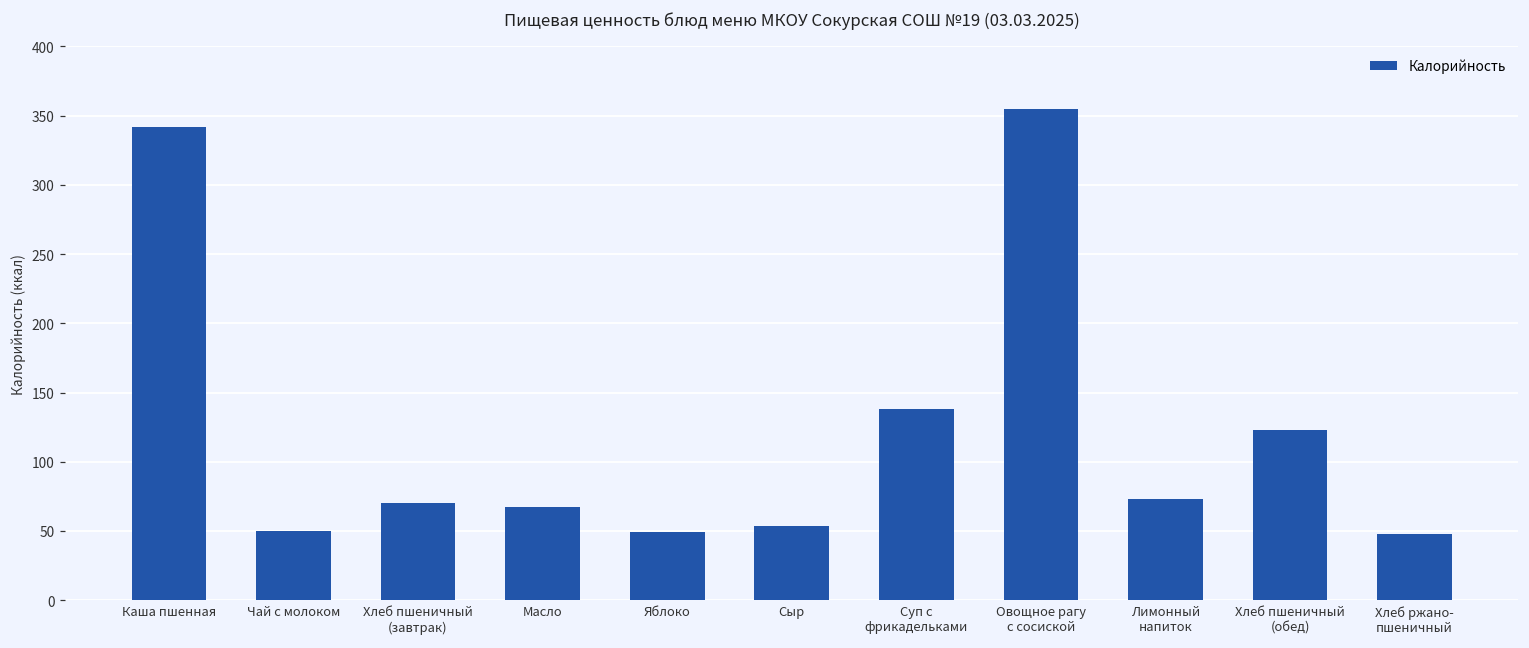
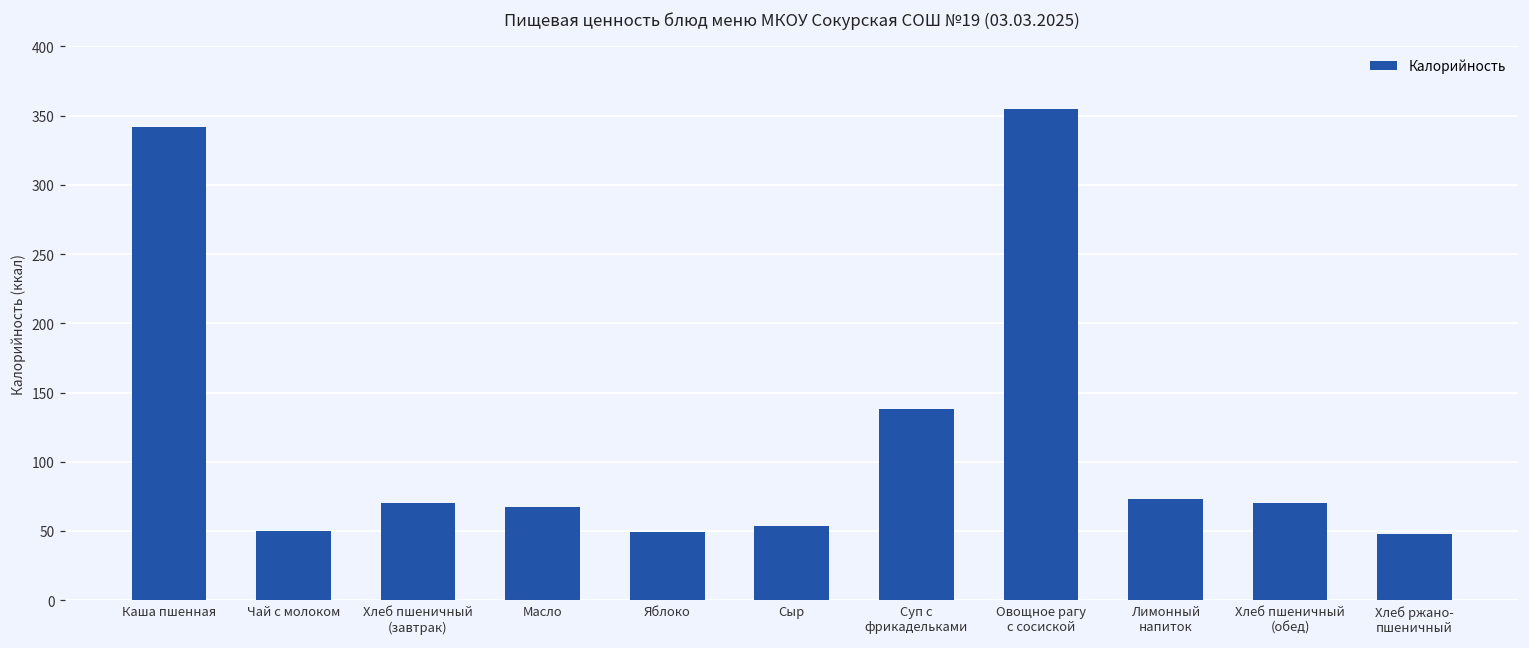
Хлеб пшеничный (обед): 123 -> 70
